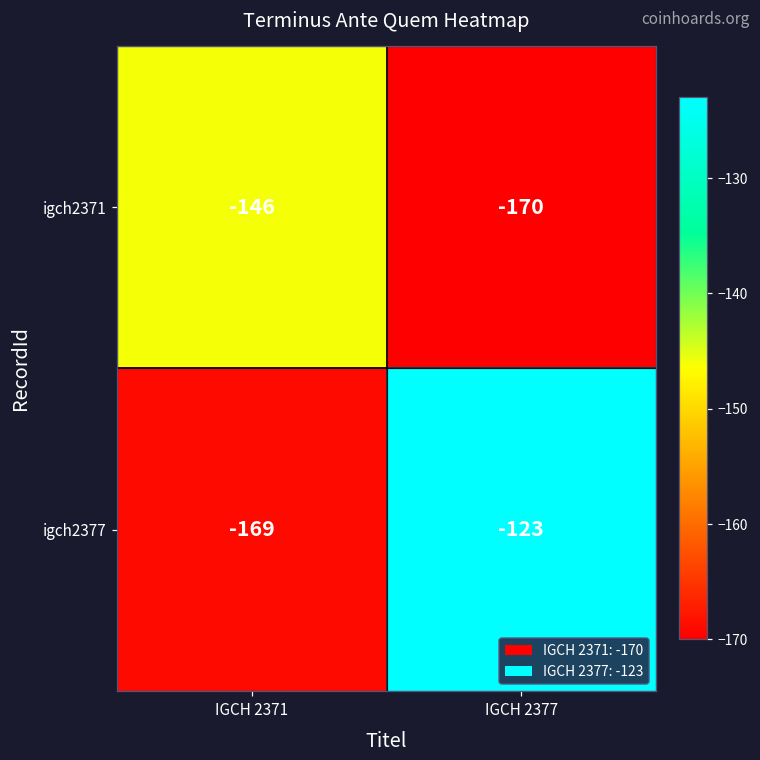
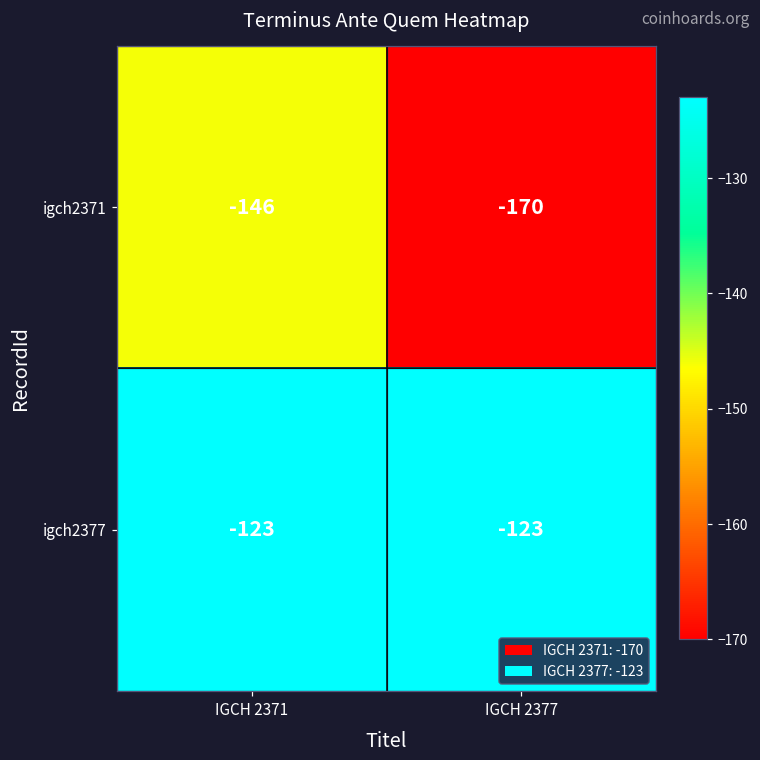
igch2377, IGCH 2371: -169 -> -123
